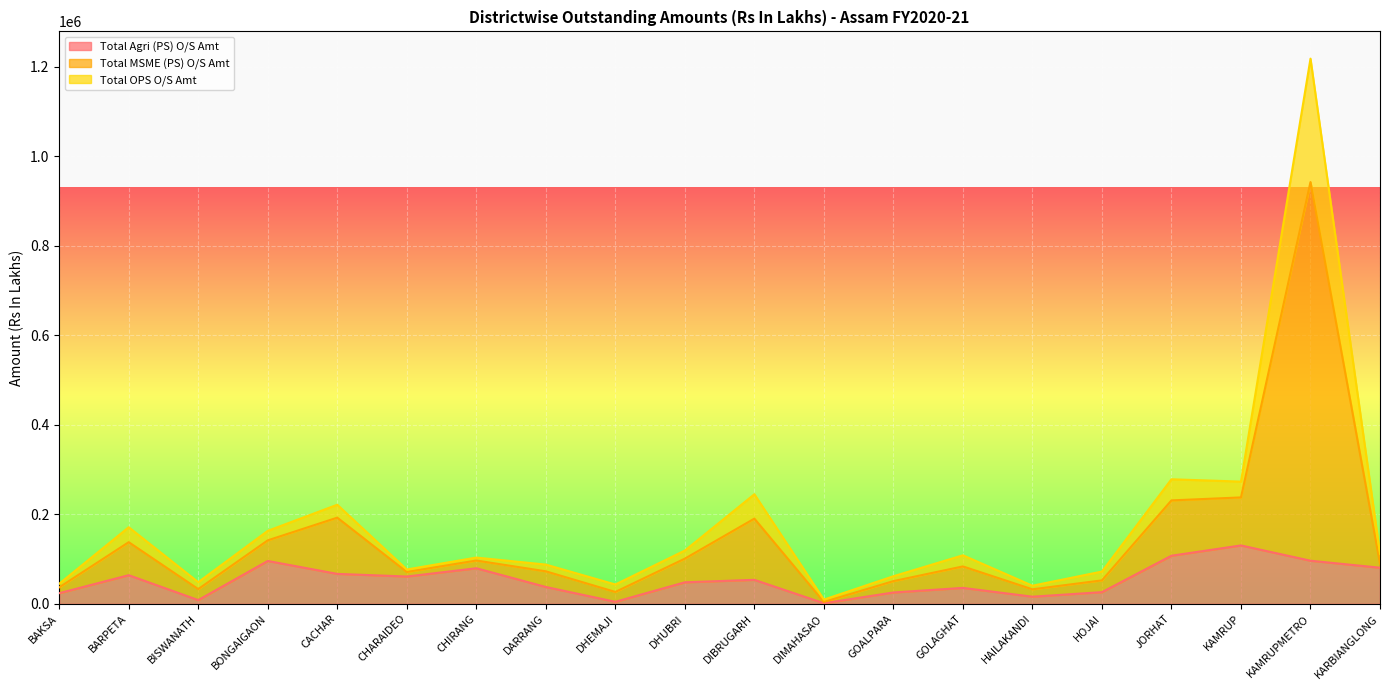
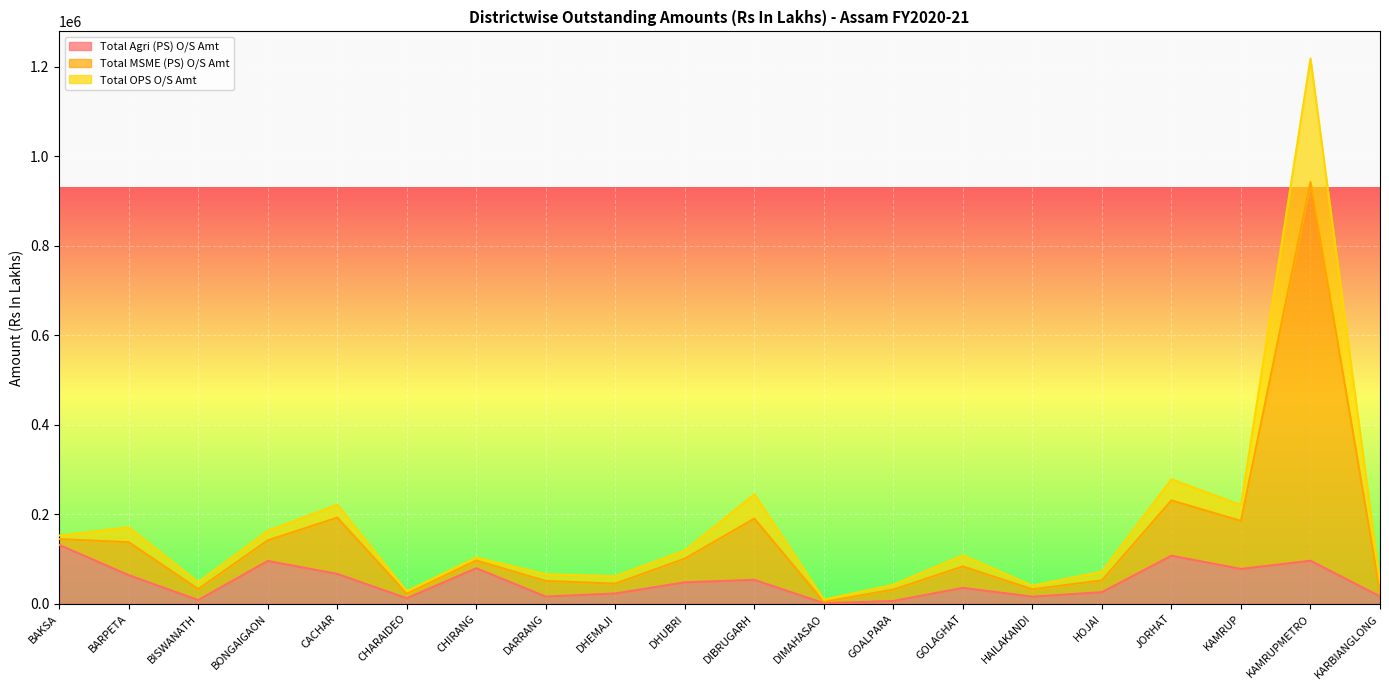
Total Agri (PS) O/S Amt, BAKSA: 20000 -> 130000
Total Agri (PS) O/S Amt, CHARAIDEO: 60000 -> 10000
Total Agri (PS) O/S Amt, DARRANG: 40000 -> 20000
Total Agri (PS) O/S Amt, DHEMAJI: 0 -> 20000
Total Agri (PS) O/S Amt, GOALPARA: 30000 -> 10000
Total Agri (PS) O/S Amt, KAMRUP: 130000 -> 80000
Total Agri (PS) O/S Amt, KARBIANGLONG: 80000 -> 20000
